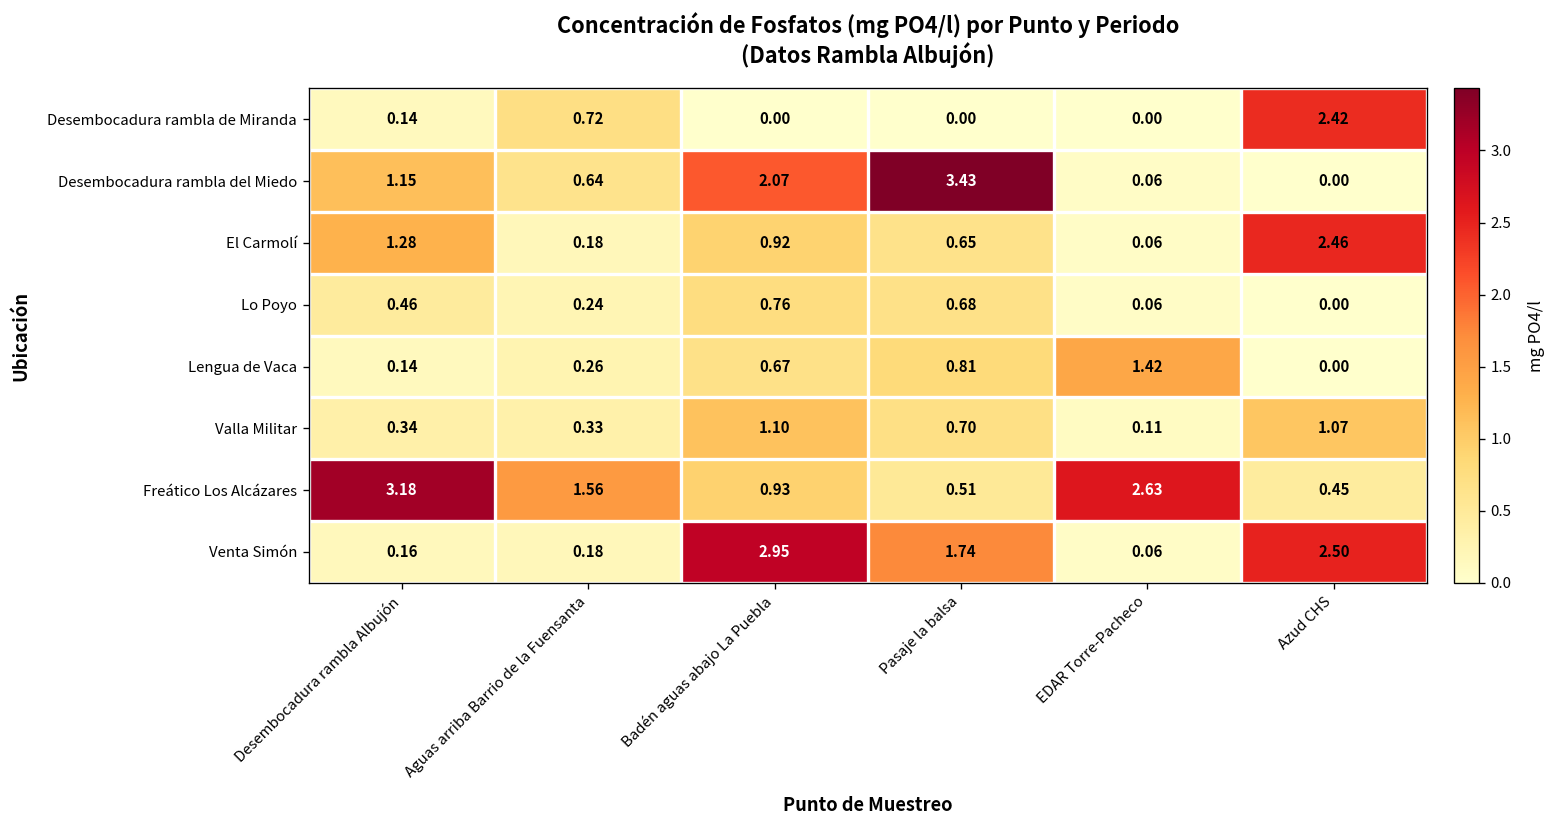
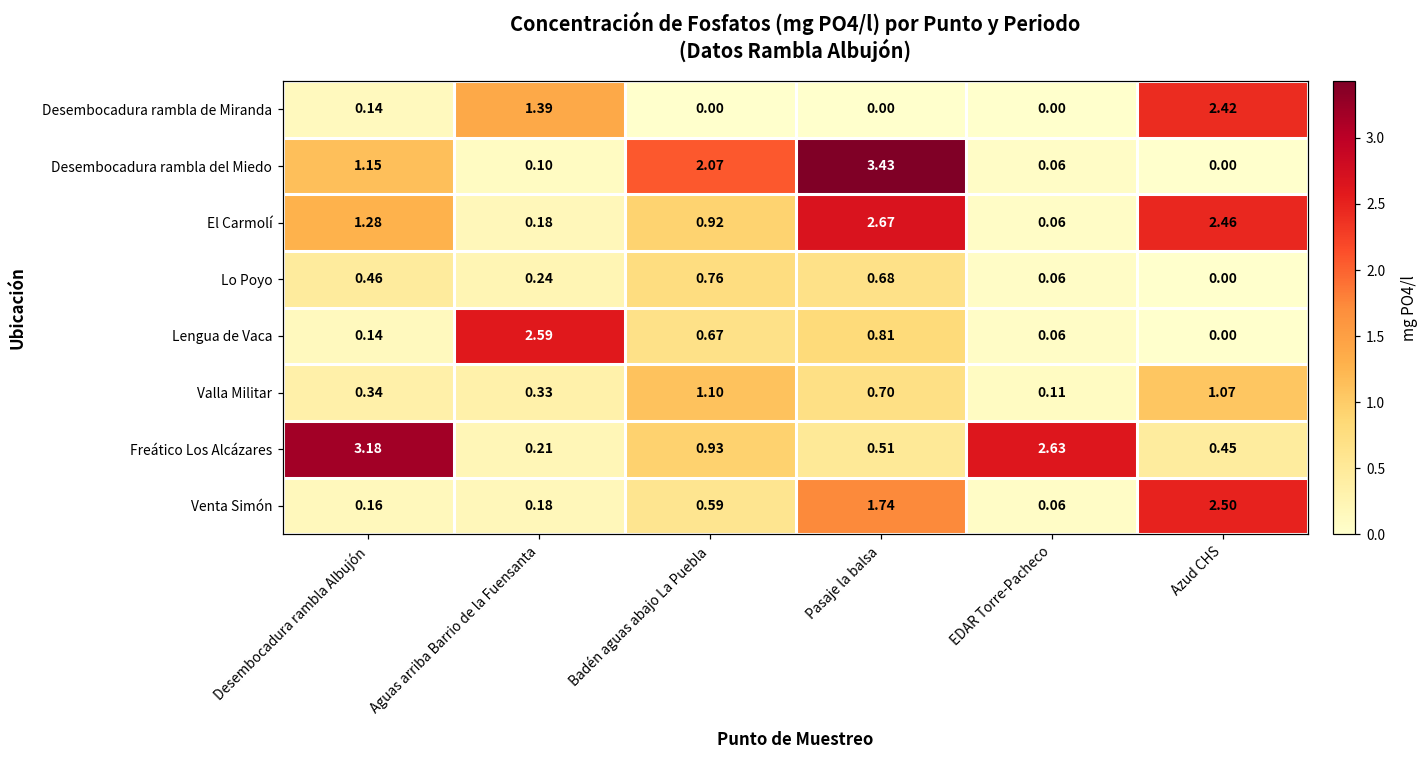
Desembocadura rambla de Miranda, Aguas arriba Barrio de la Fuensanta: 0.72 -> 1.39
Desembocadura rambla del Miedo, Aguas arriba Barrio de la Fuensanta: 0.64 -> 0.10
El Carmolí, Pasaje la balsa: 0.65 -> 2.67
Lengua de Vaca, Aguas arriba Barrio de la Fuensanta: 0.26 -> 2.59
Lengua de Vaca, EDAR Torre-Pacheco: 1.42 -> 0.06
Freático Los Alcázares, Aguas arriba Barrio de la Fuensanta: 1.56 -> 0.21
Venta Simón, Badén aguas abajo La Puebla: 2.95 -> 0.59
